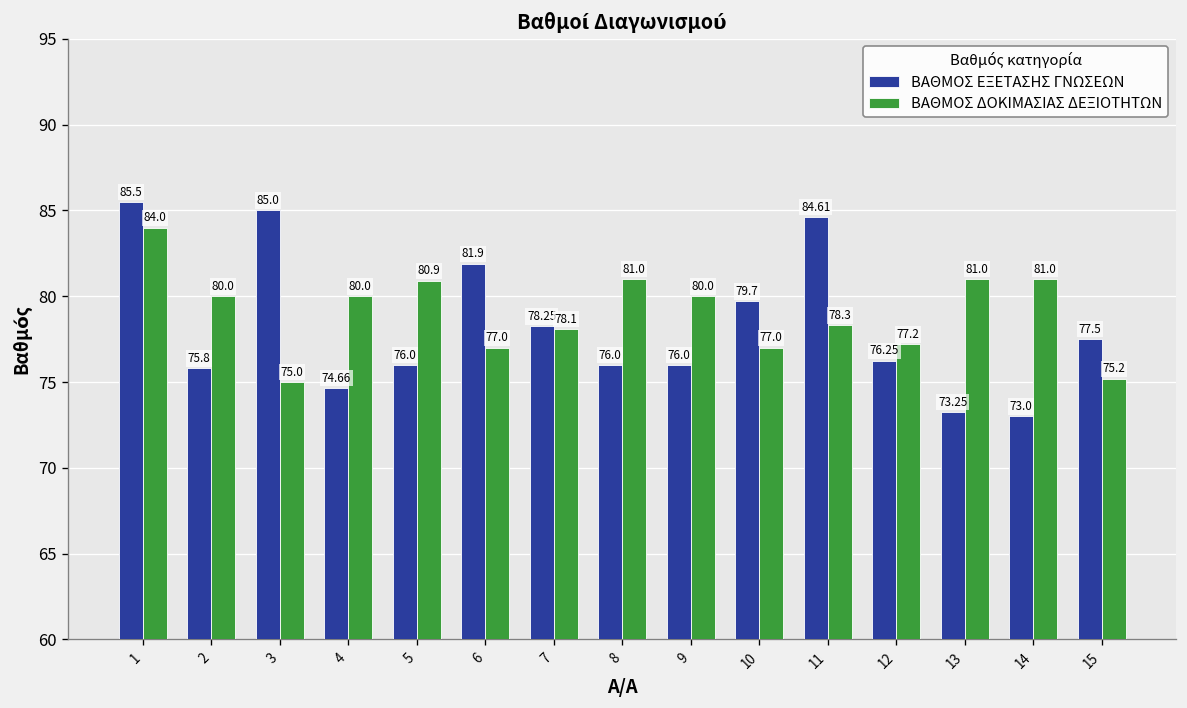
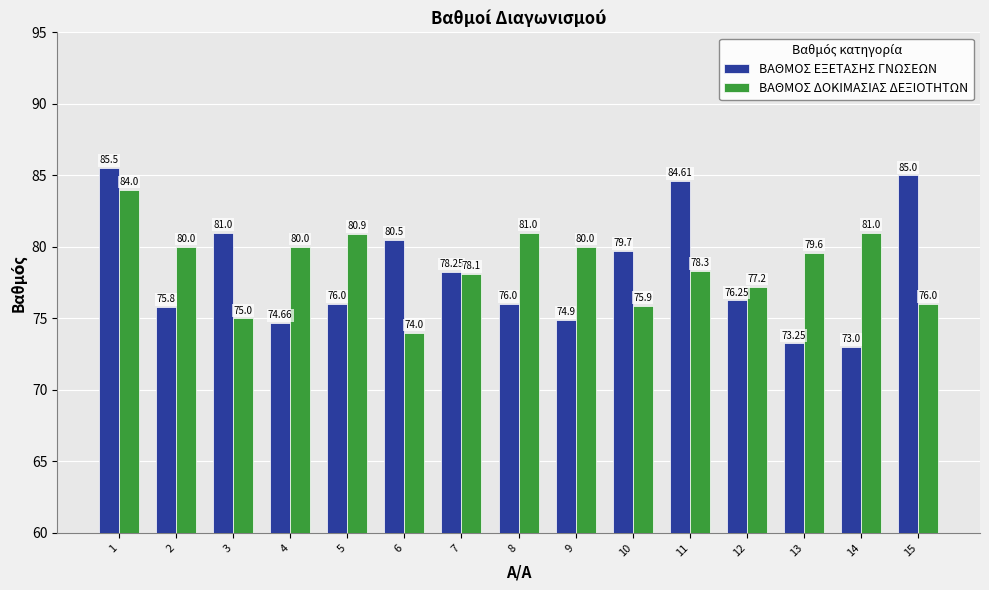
ΒΑΘΜΟΣ ΕΞΕΤΑΣΗΣ ΓΝΩΣΕΩΝ, 3: 85.0 -> 81.0
ΒΑΘΜΟΣ ΕΞΕΤΑΣΗΣ ΓΝΩΣΕΩΝ, 6: 81.9 -> 80.5
ΒΑΘΜΟΣ ΔΟΚΙΜΑΣΙΑΣ ΔΕΞΙΟΤΗΤΩΝ, 6: 77.0 -> 74.0
ΒΑΘΜΟΣ ΕΞΕΤΑΣΗΣ ΓΝΩΣΕΩΝ, 9: 76.0 -> 74.9
ΒΑΘΜΟΣ ΔΟΚΙΜΑΣΙΑΣ ΔΕΞΙΟΤΗΤΩΝ, 10: 77.0 -> 75.9
ΒΑΘΜΟΣ ΔΟΚΙΜΑΣΙΑΣ ΔΕΞΙΟΤΗΤΩΝ, 13: 81.0 -> 79.6
ΒΑΘΜΟΣ ΕΞΕΤΑΣΗΣ ΓΝΩΣΕΩΝ, 15: 77.5 -> 85.0
ΒΑΘΜΟΣ ΔΟΚΙΜΑΣΙΑΣ ΔΕΞΙΟΤΗΤΩΝ, 15: 75.2 -> 76.0
